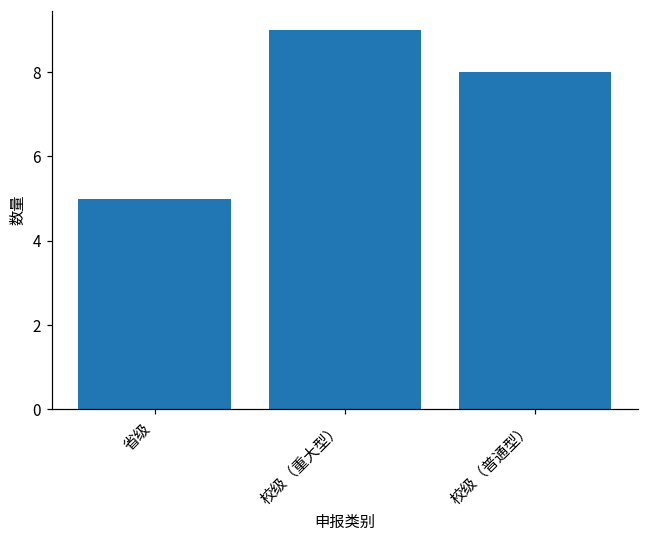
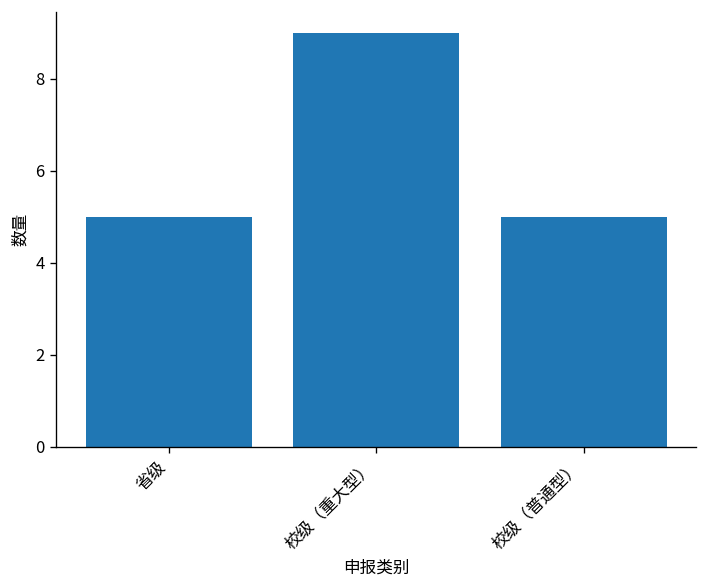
校级（普通型）: 8 -> 5
